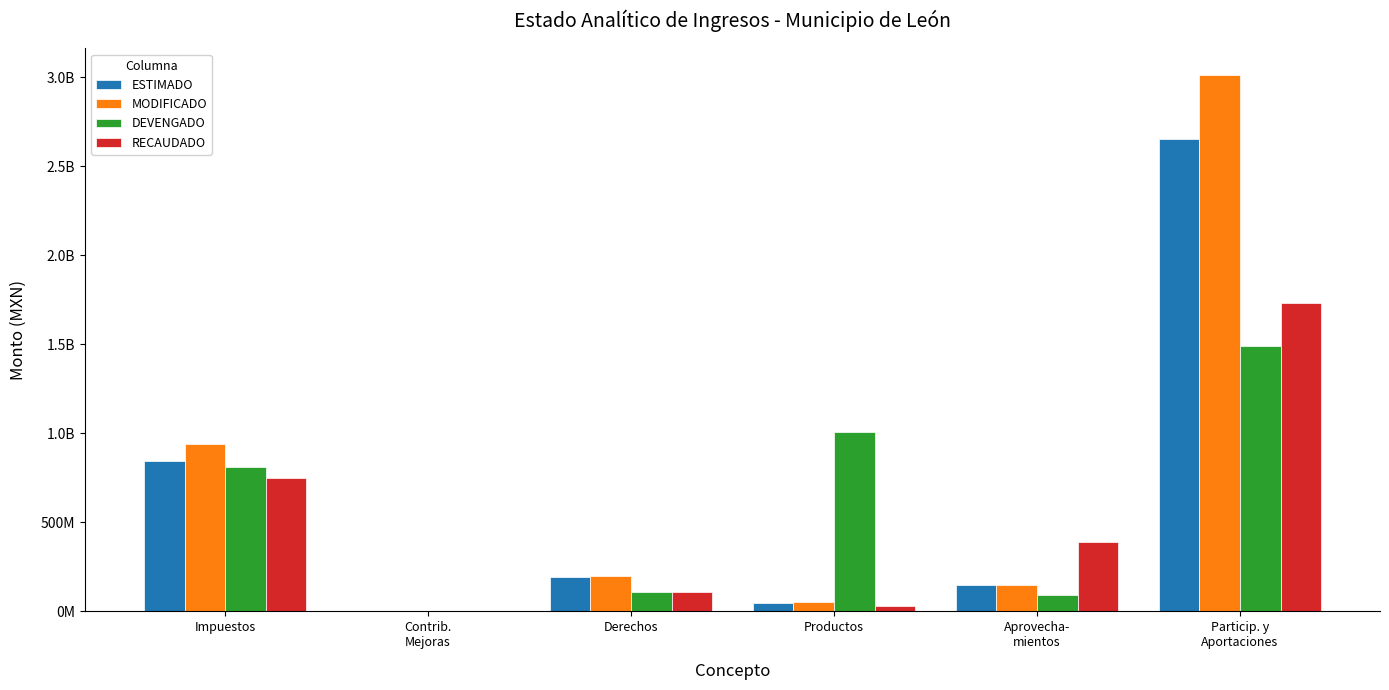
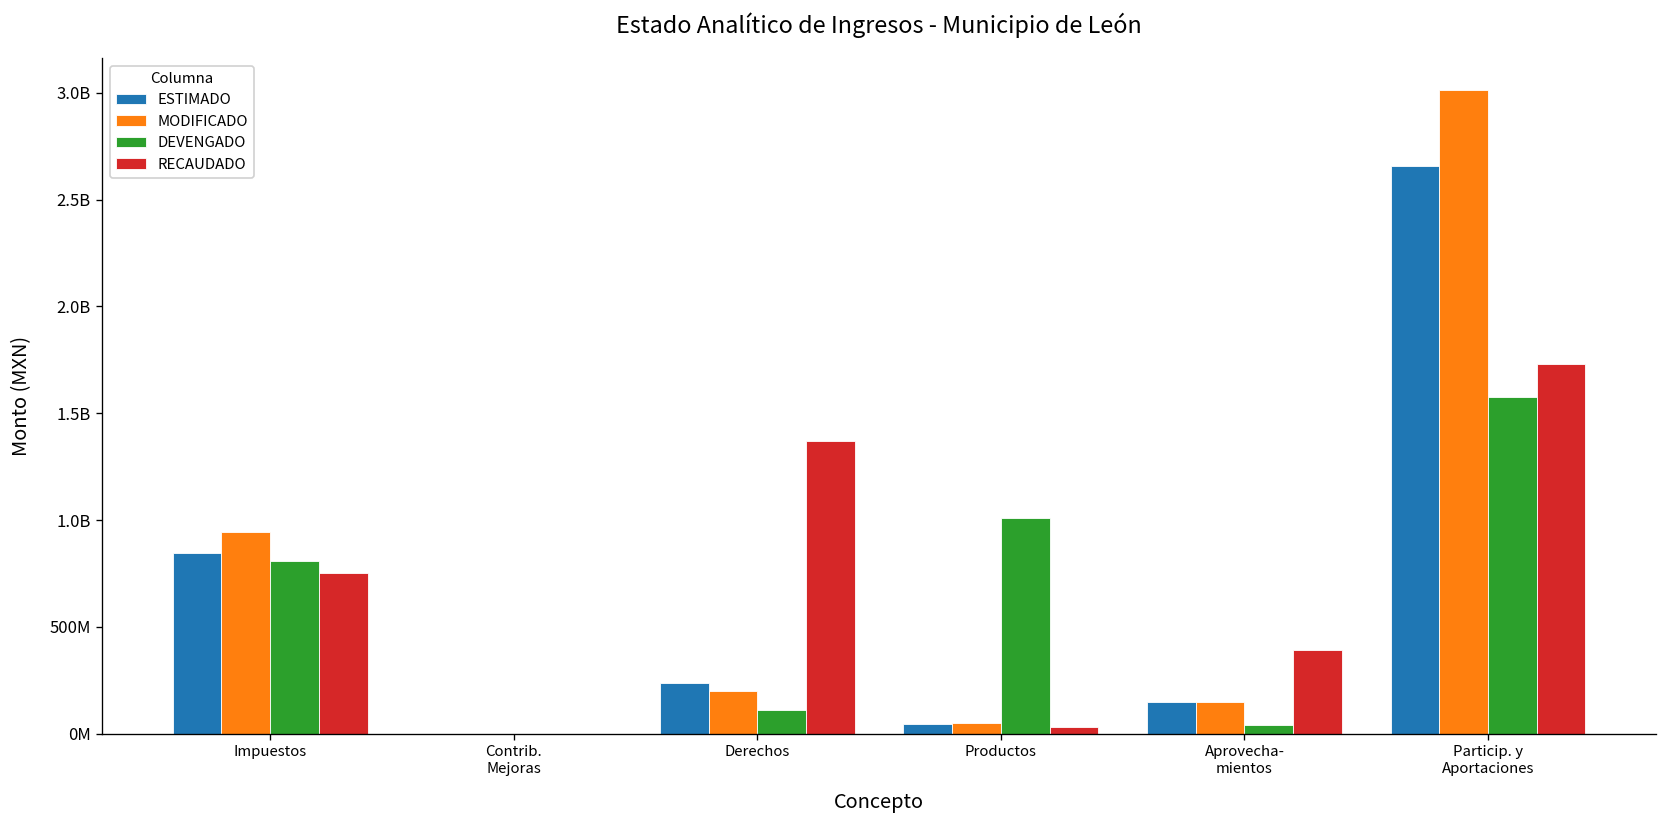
ESTIMADO, Derechos: 190000000 -> 240000000
RECAUDADO, Derechos: 110000000 -> 1370000000
DEVENGADO, Aprovecha- mientos: 90000000 -> 40000000
DEVENGADO, Particip. y Aportaciones: 1490000000 -> 1580000000
